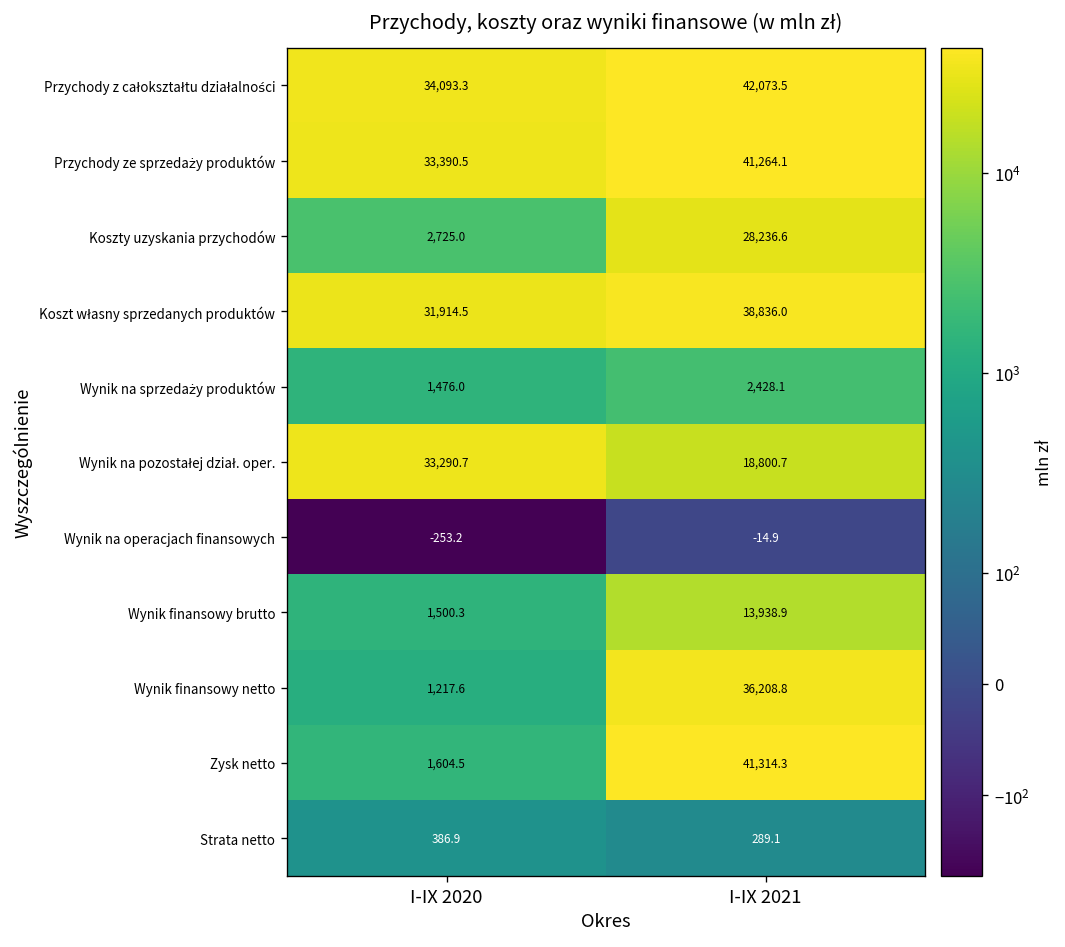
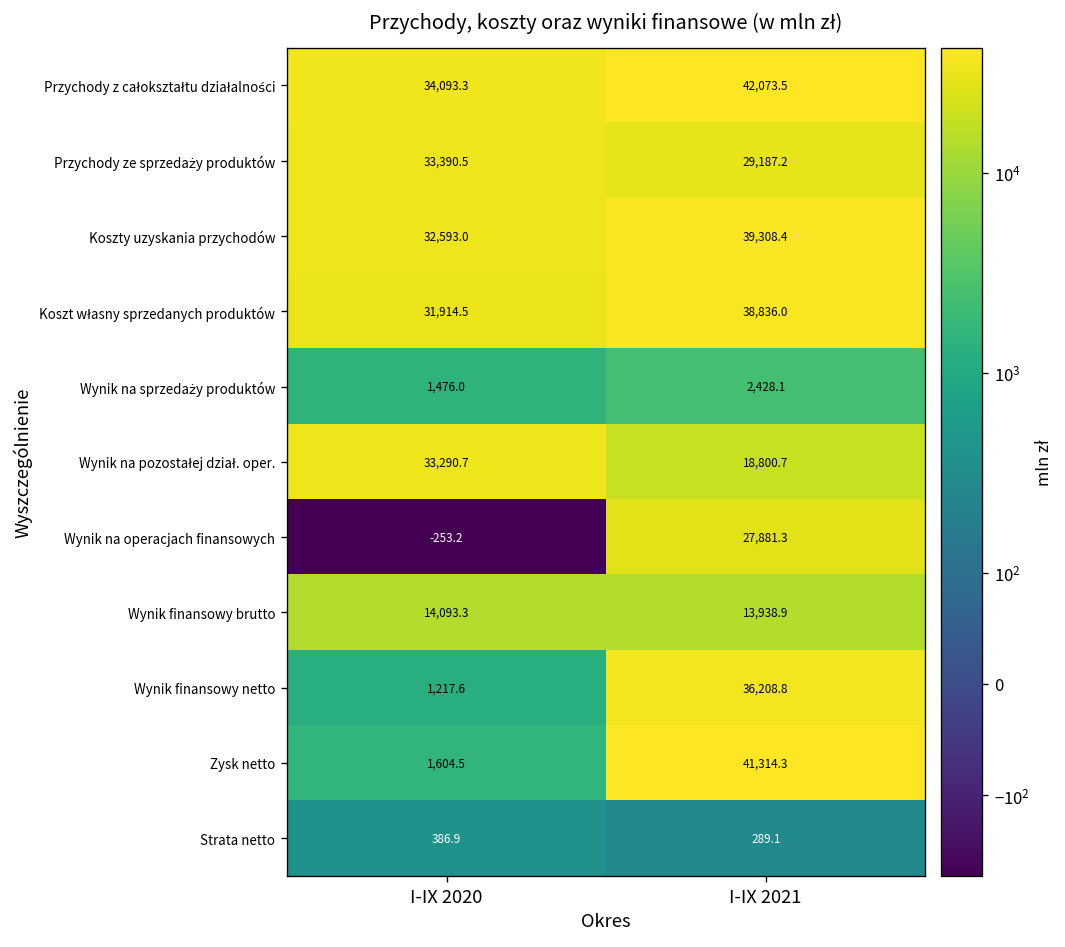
Przychody ze sprzedaży produktów, I-IX 2021: 41,264.1 -> 29,187.2
Koszty uzyskania przychodów, I-IX 2020: 2,725.0 -> 32,593.0
Koszty uzyskania przychodów, I-IX 2021: 28,236.6 -> 39,308.4
Wynik na operacjach finansowych, I-IX 2021: -14.9 -> 27,881.3
Wynik finansowy brutto, I-IX 2020: 1,500.3 -> 14,093.3
